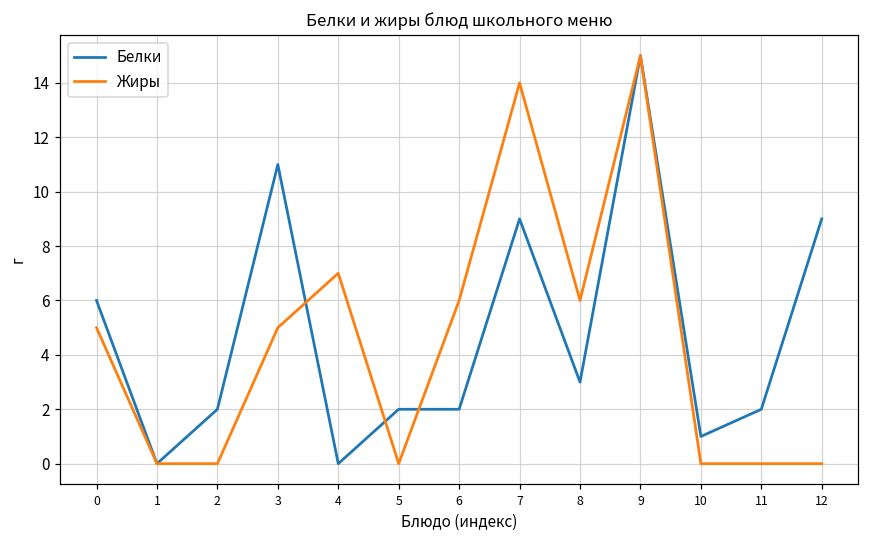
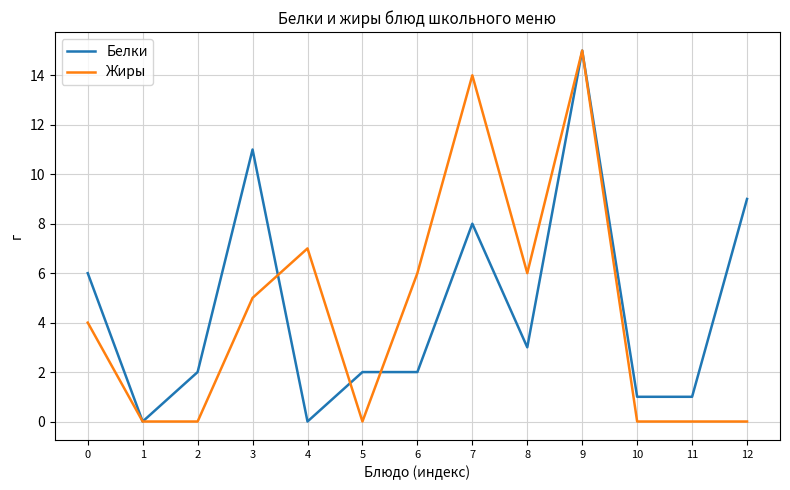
Жиры, 0: 5 -> 4
Белки, 7: 9 -> 8
Белки, 11: 2 -> 1
